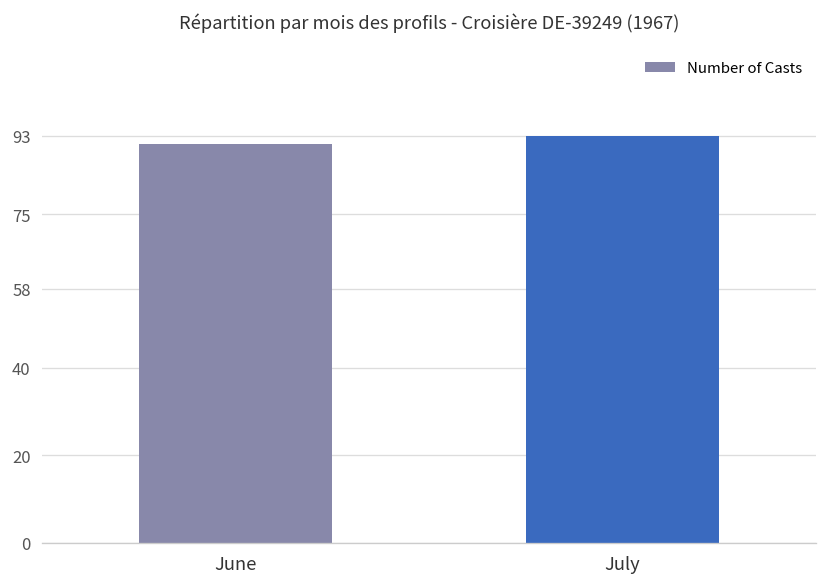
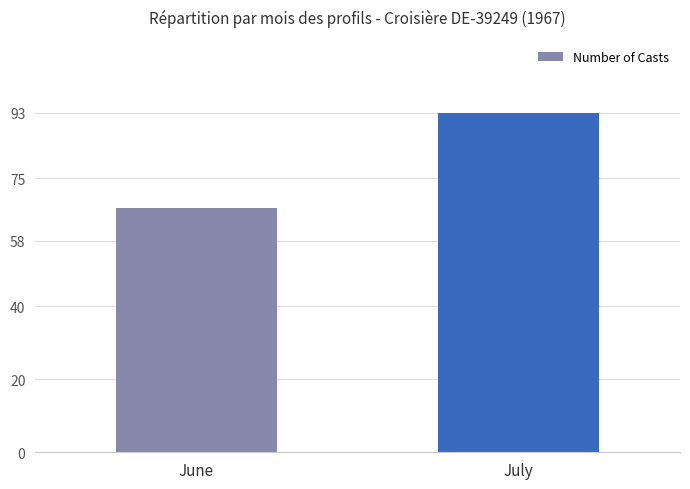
June: 91 -> 67
